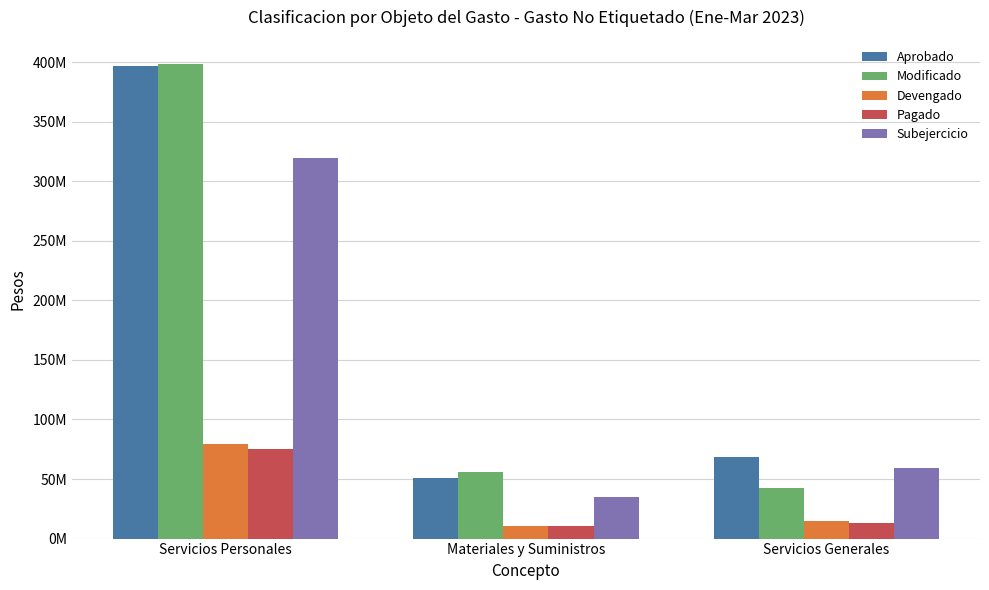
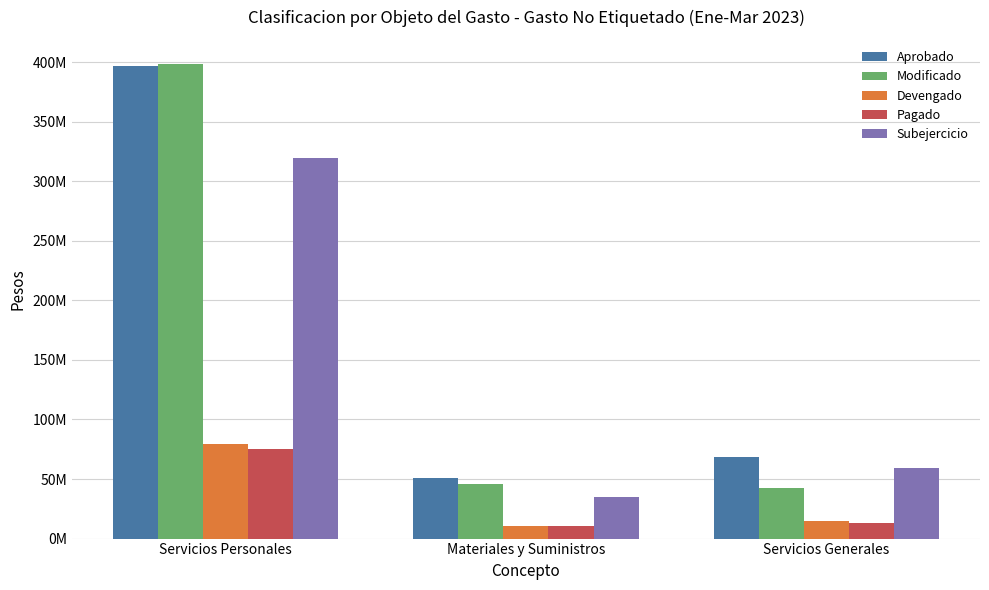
Modificado, Materiales y Suministros: 56000000 -> 46000000
